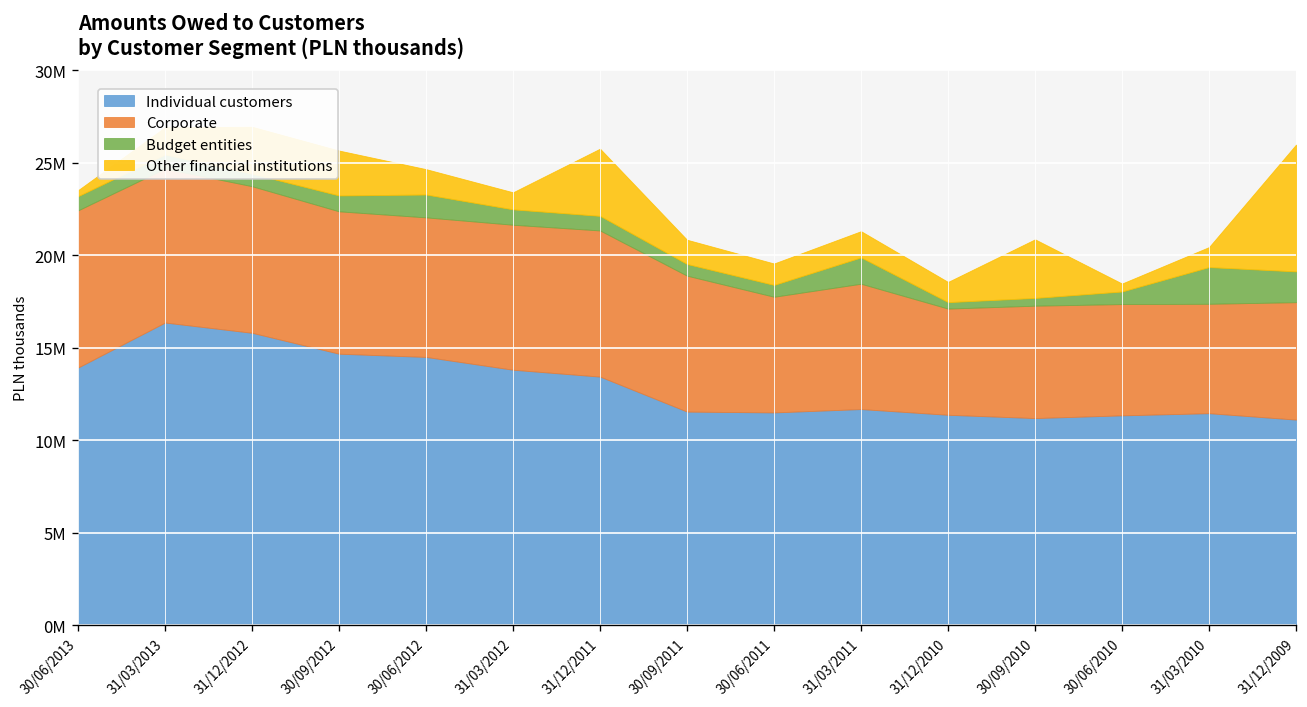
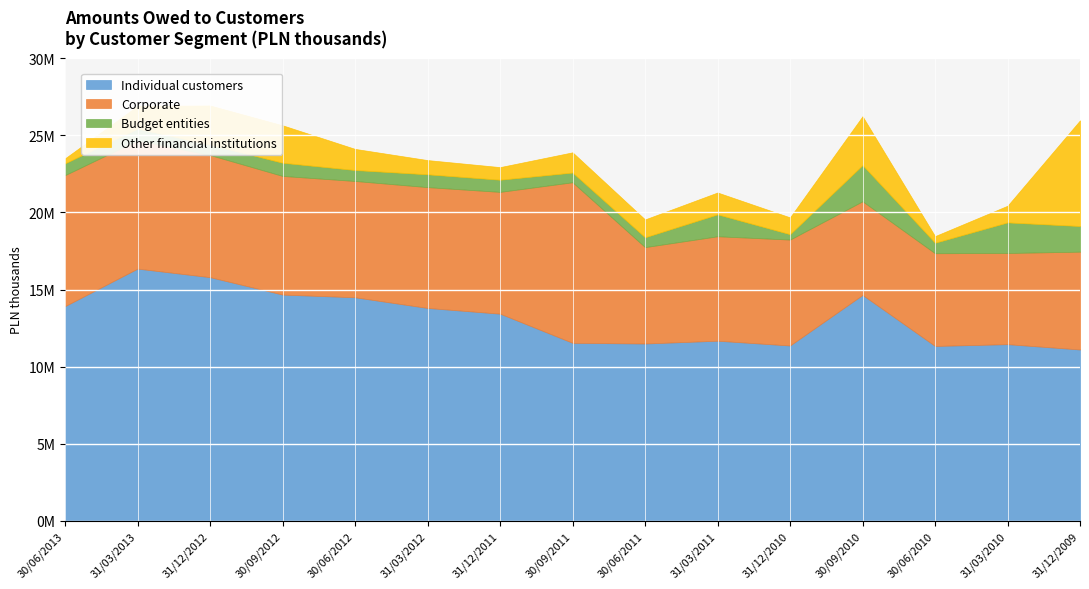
Budget entities, 30/06/2012: 1200000 -> 700000
Other financial institutions, 31/12/2011: 3600000 -> 800000
Corporate, 30/09/2011: 7300000 -> 10400000
Corporate, 31/12/2010: 5700000 -> 6900000
Individual customers, 30/09/2010: 11200000 -> 14600000
Budget entities, 30/09/2010: 400000 -> 2300000
